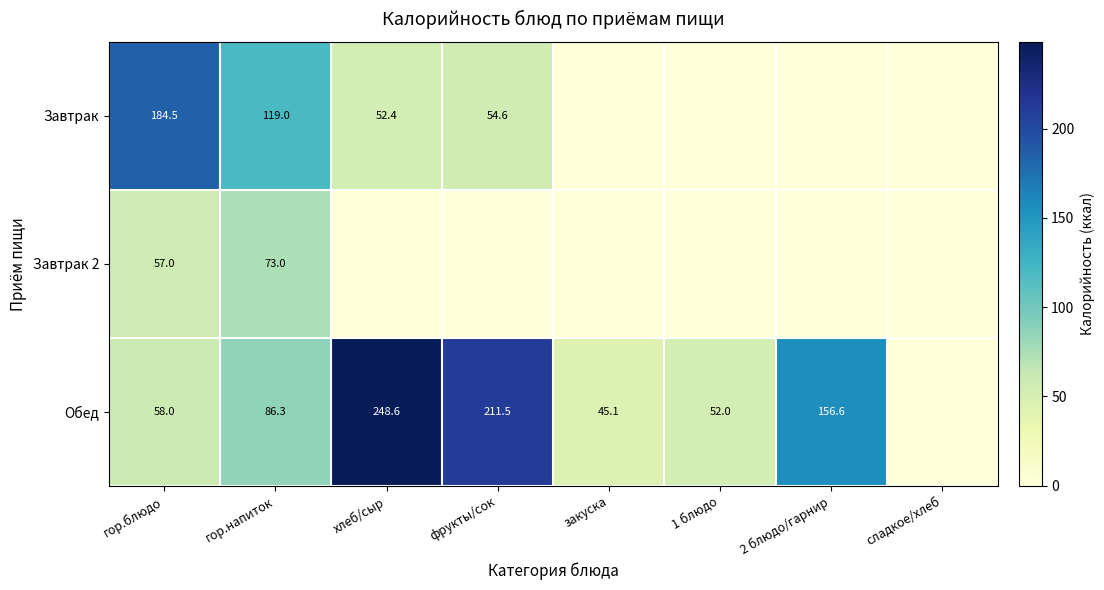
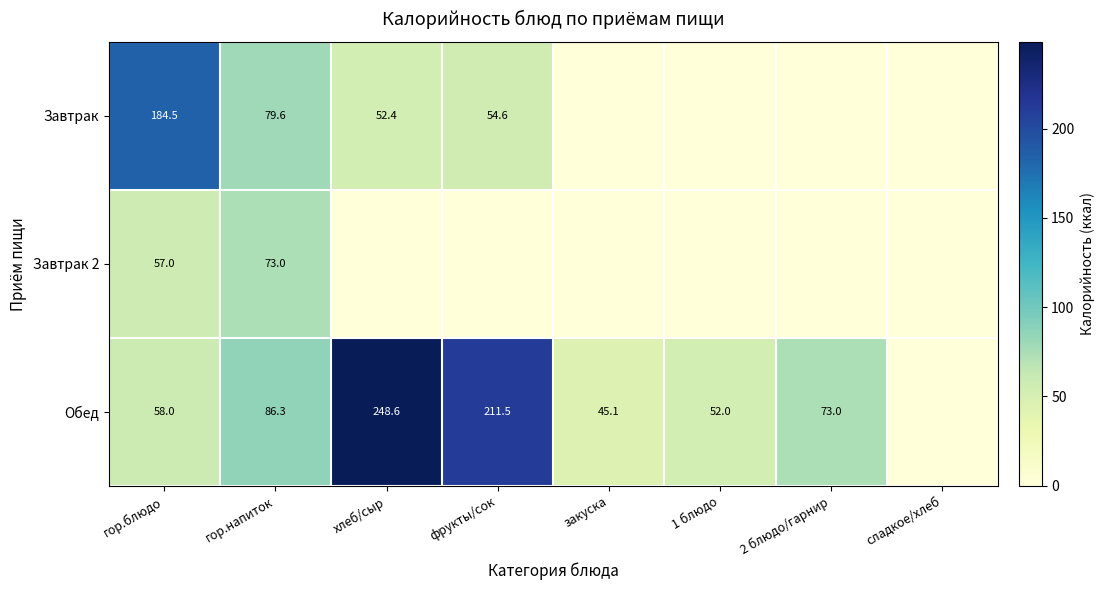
Завтрак, гор.напиток: 119.0 -> 79.6
Обед, 2 блюдо/гарнир: 156.6 -> 73.0
